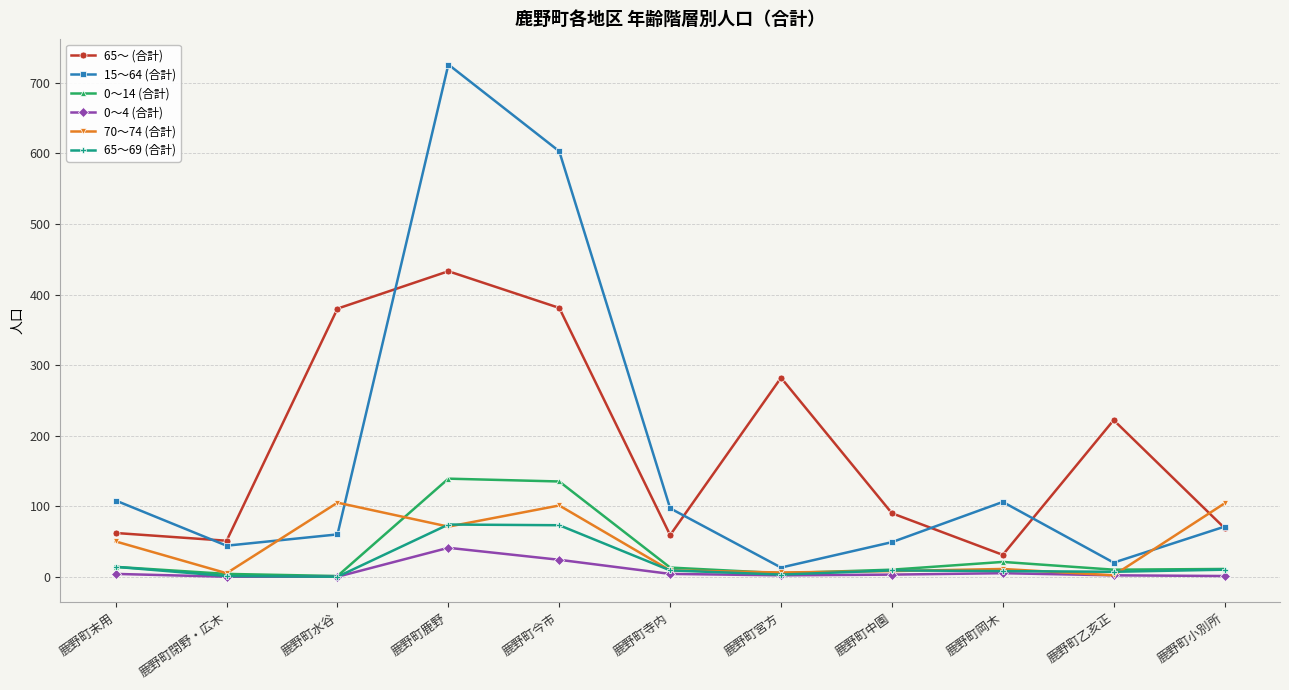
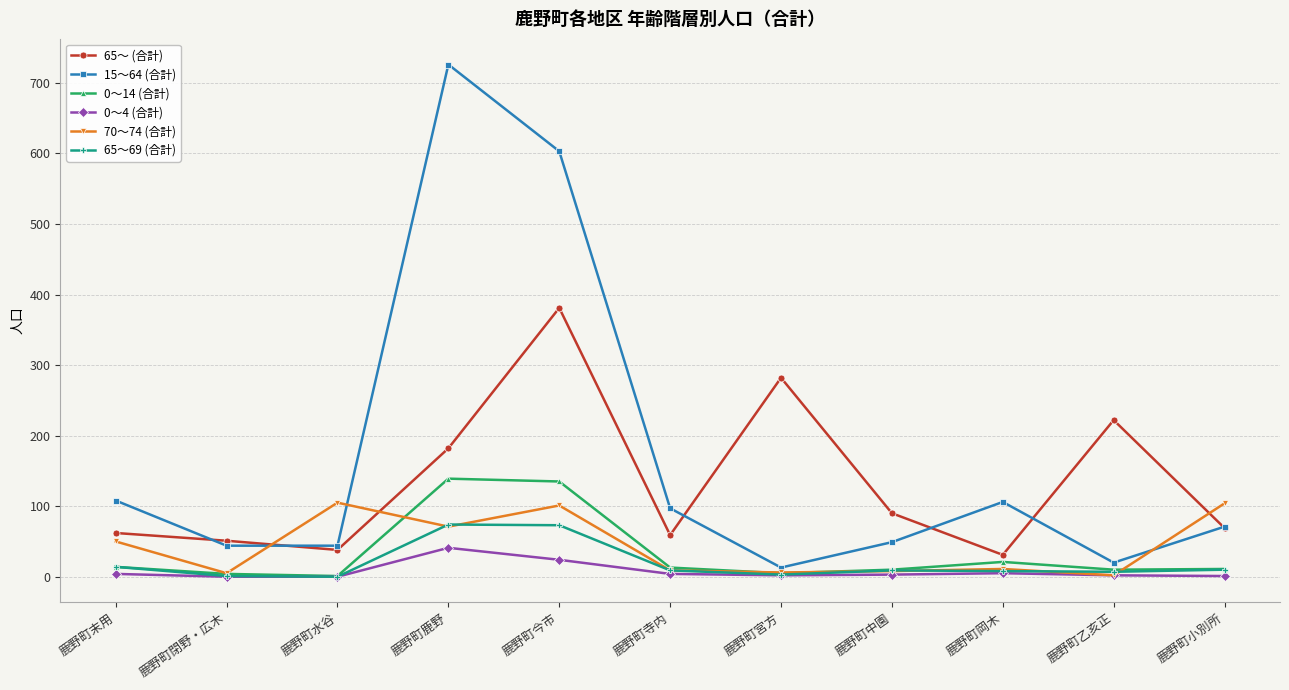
65～ (合計), 鹿野町水谷: 380 -> 40
15～64 (合計), 鹿野町水谷: 60 -> 40
65～ (合計), 鹿野町鹿野: 430 -> 180
